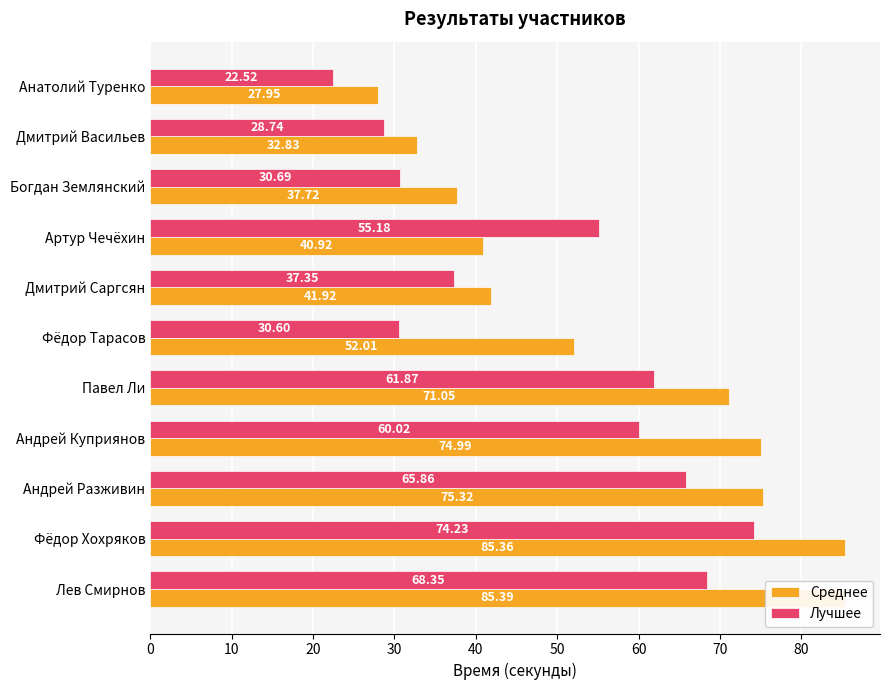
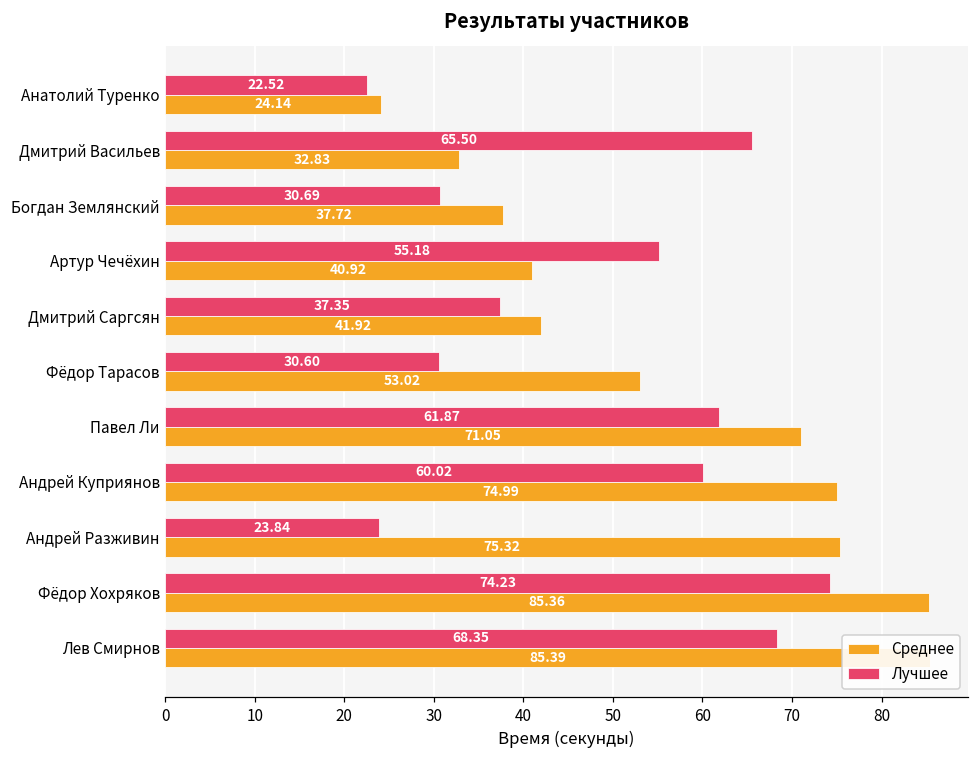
Среднее, Анатолий Туренко: 27.95 -> 24.14
Лучшее, Дмитрий Васильев: 28.74 -> 65.50
Среднее, Фёдор Тарасов: 52.01 -> 53.02
Лучшее, Андрей Разживин: 65.86 -> 23.84
